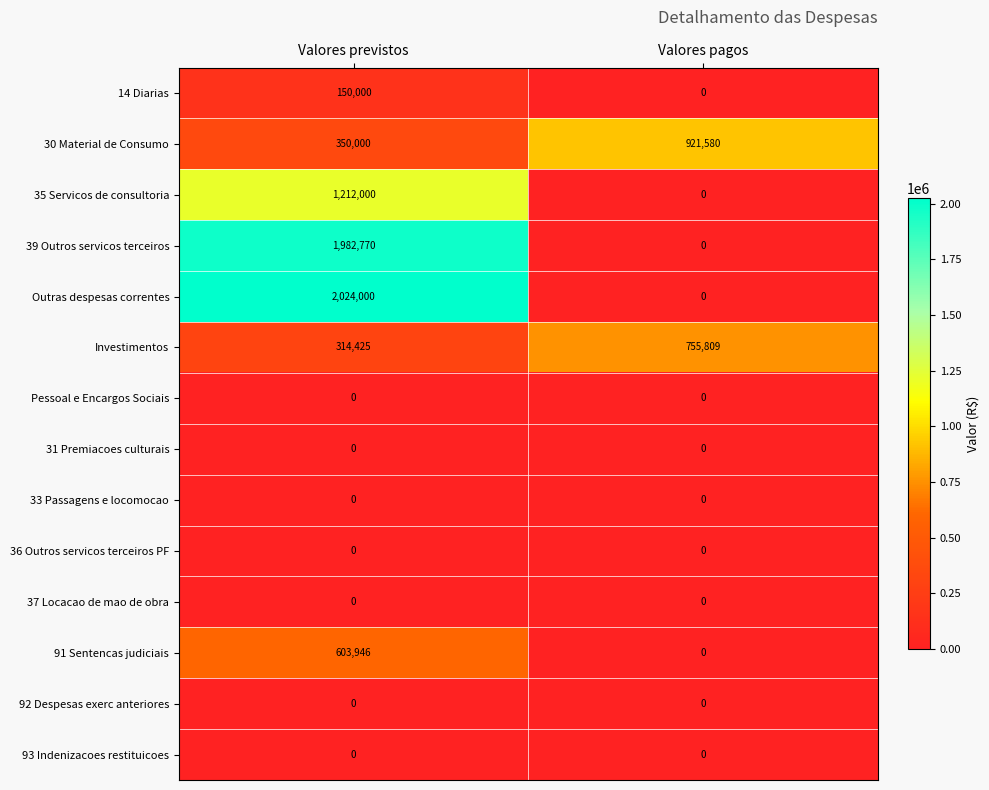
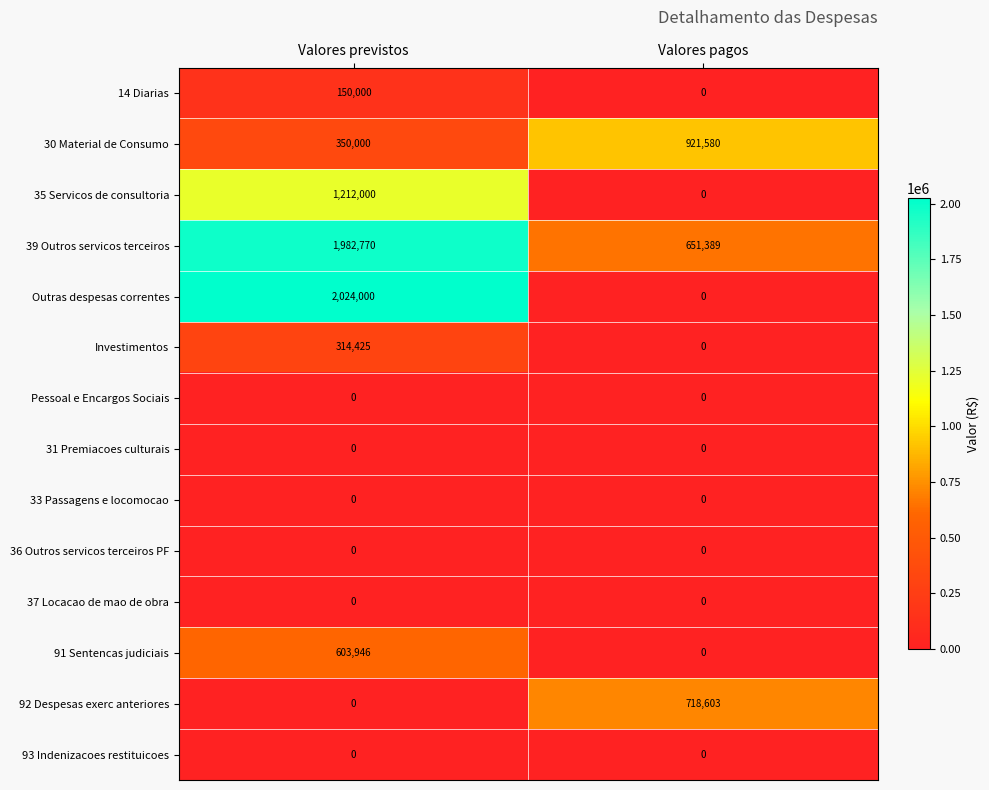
39 Outros servicos terceiros, Valores pagos: 0 -> 651,389
Investimentos, Valores pagos: 755,809 -> 0
92 Despesas exerc anteriores, Valores pagos: 0 -> 718,603
